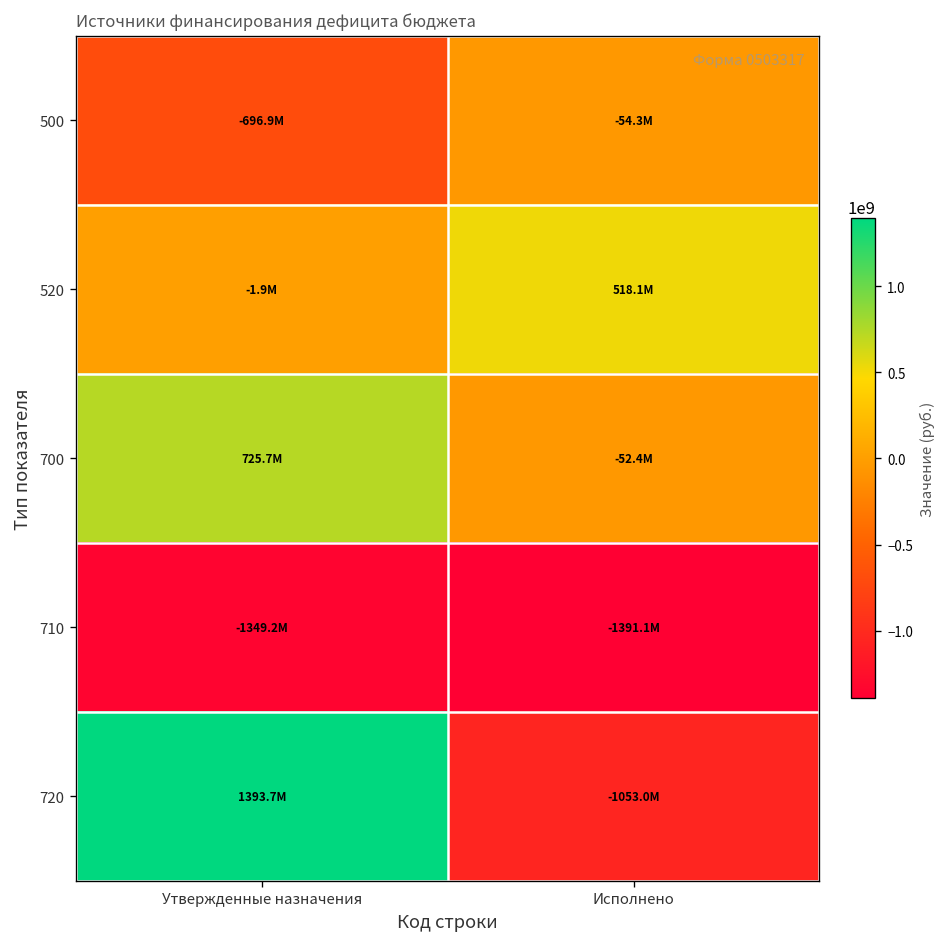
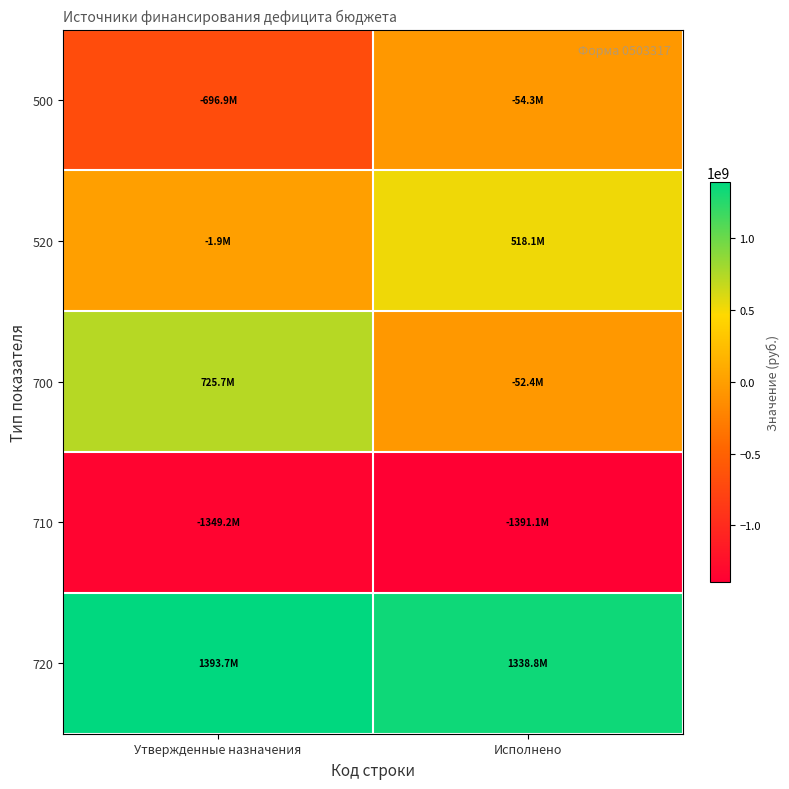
720, Исполнено: -1053.0M -> 1338.8M
